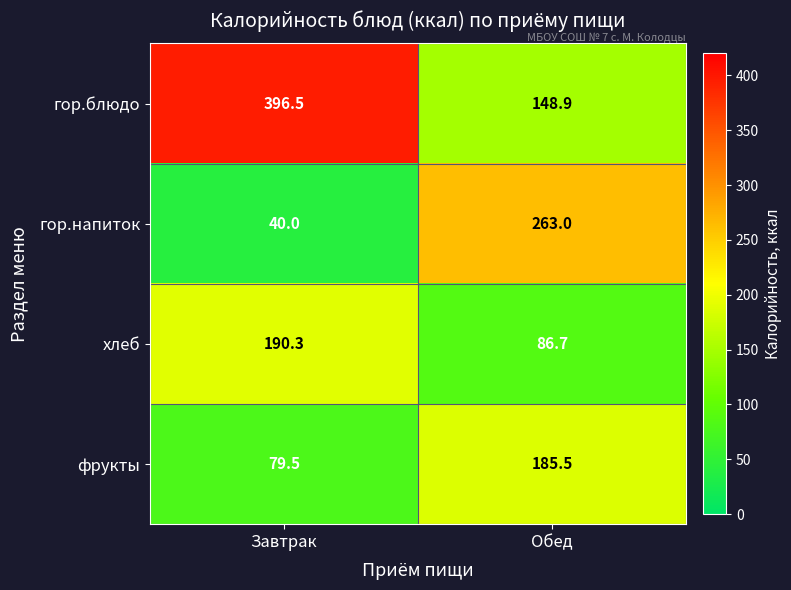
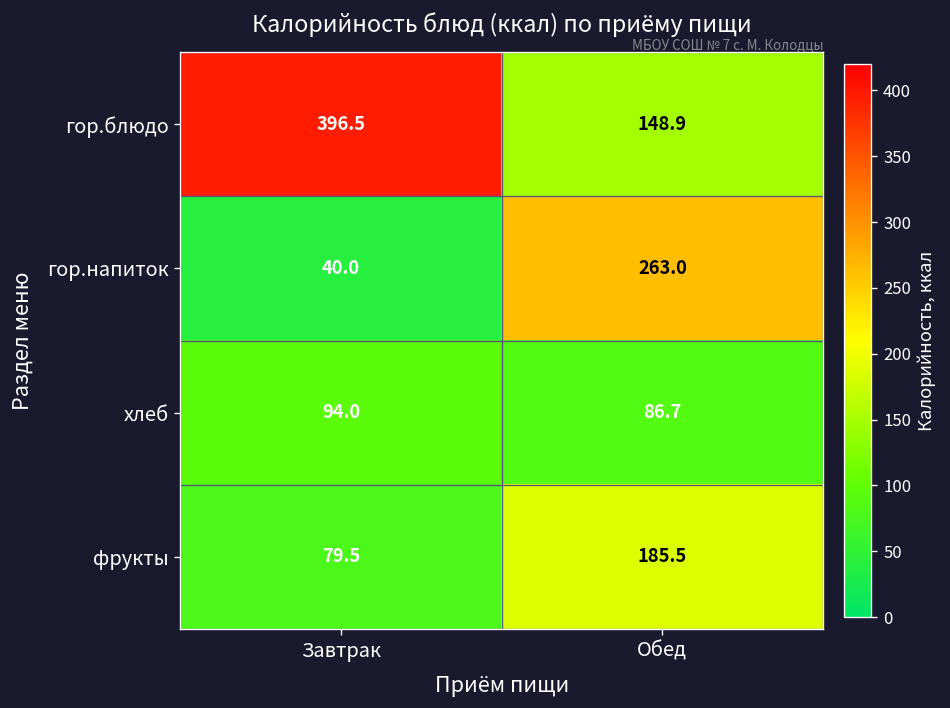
хлеб, Завтрак: 190.3 -> 94.0
